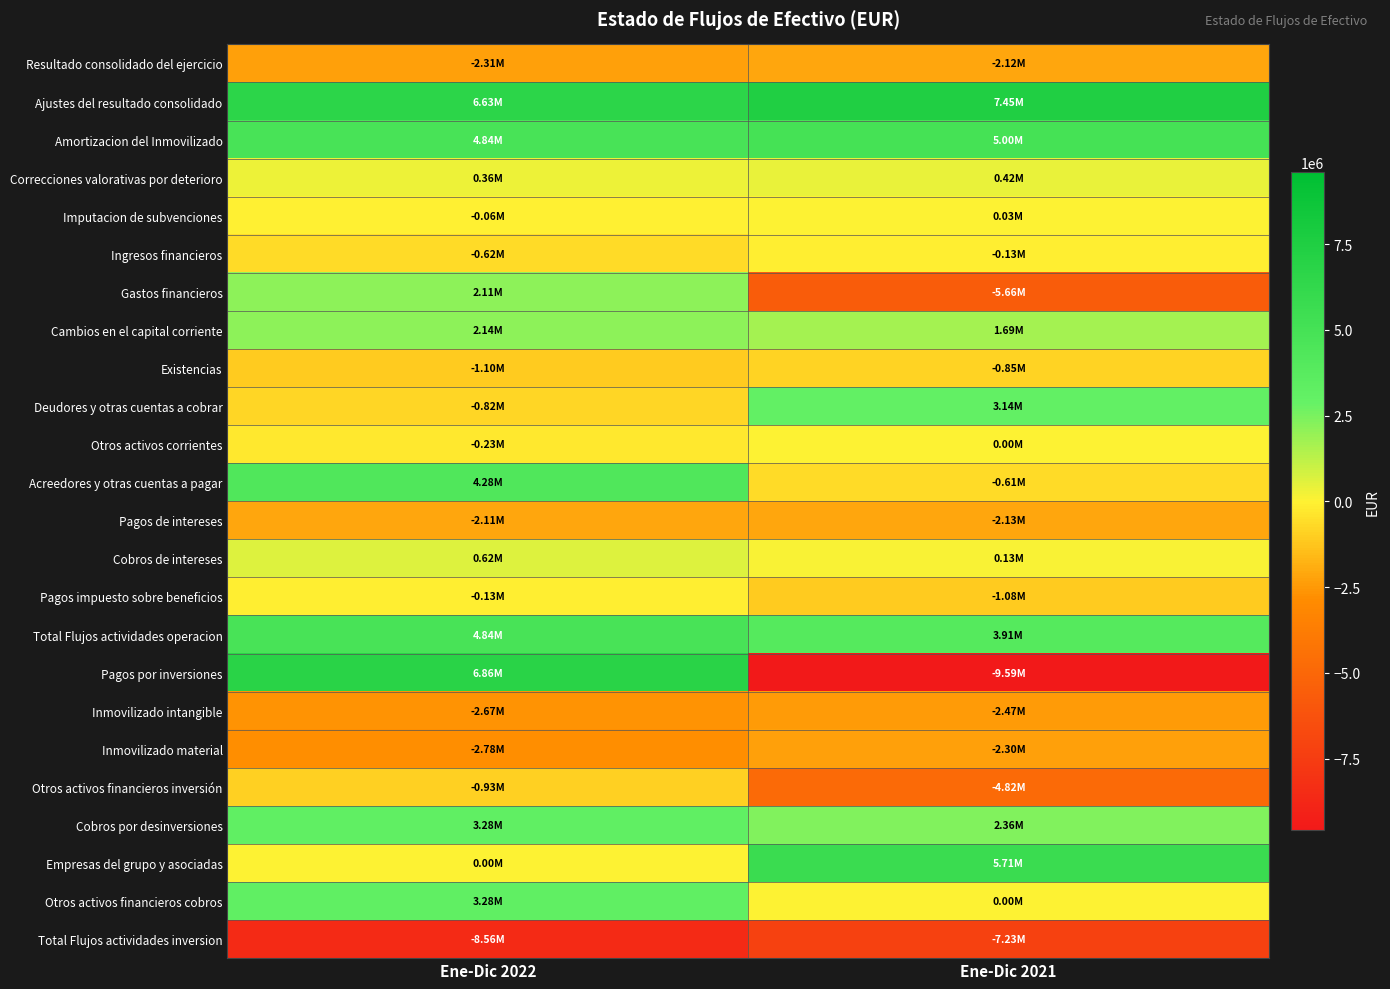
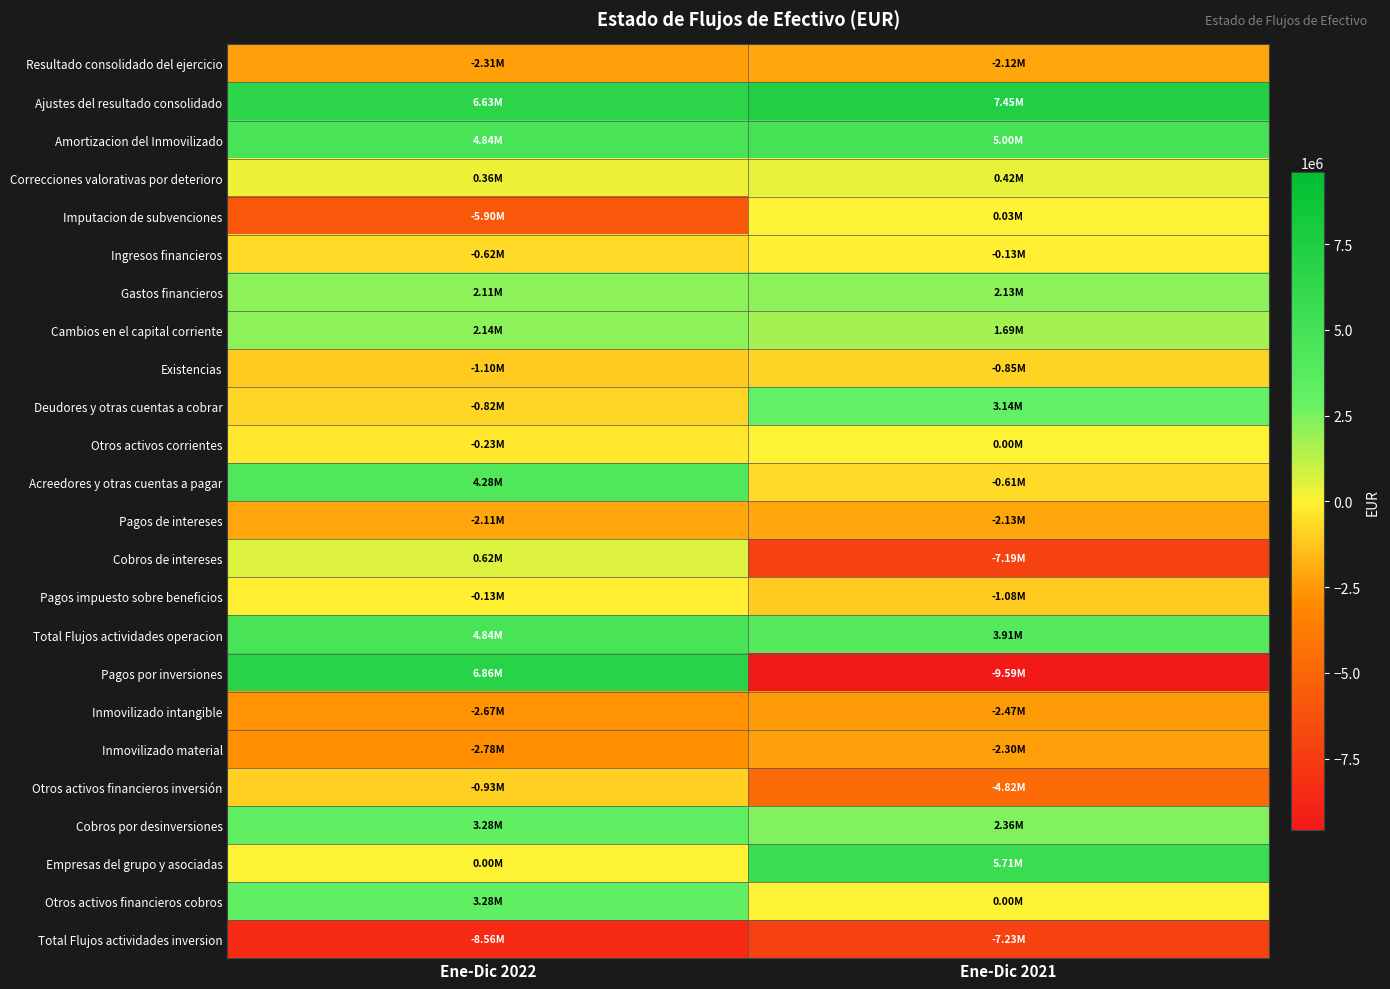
Imputacion de subvenciones, Ene-Dic 2022: -0.06M -> -5.90M
Gastos financieros, Ene-Dic 2021: -5.66M -> 2.13M
Cobros de intereses, Ene-Dic 2021: 0.13M -> -7.19M
